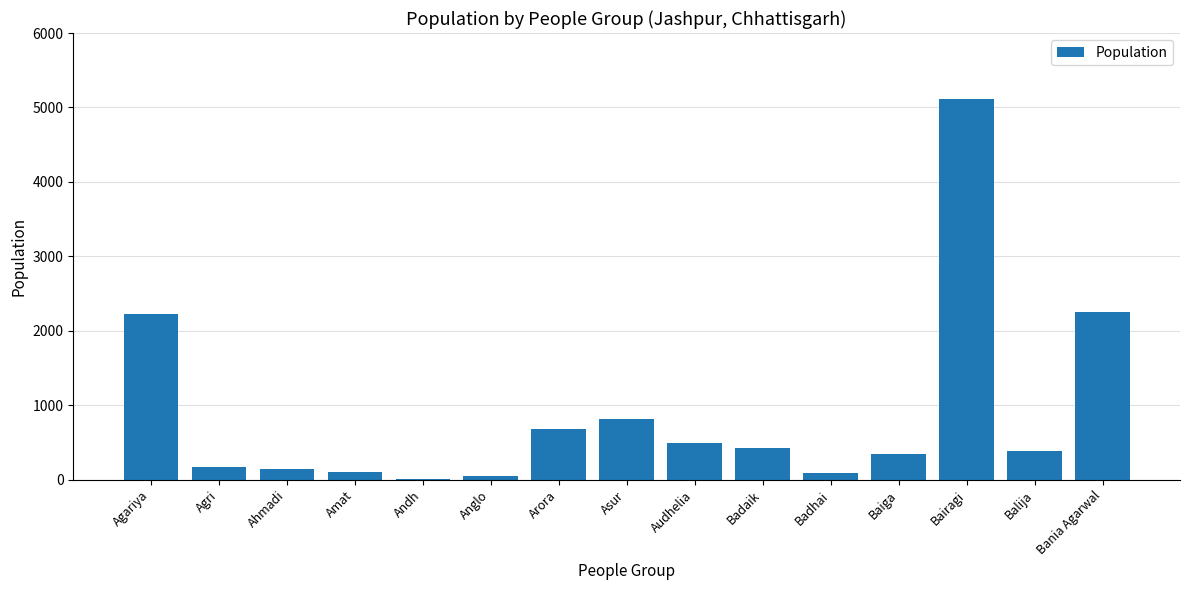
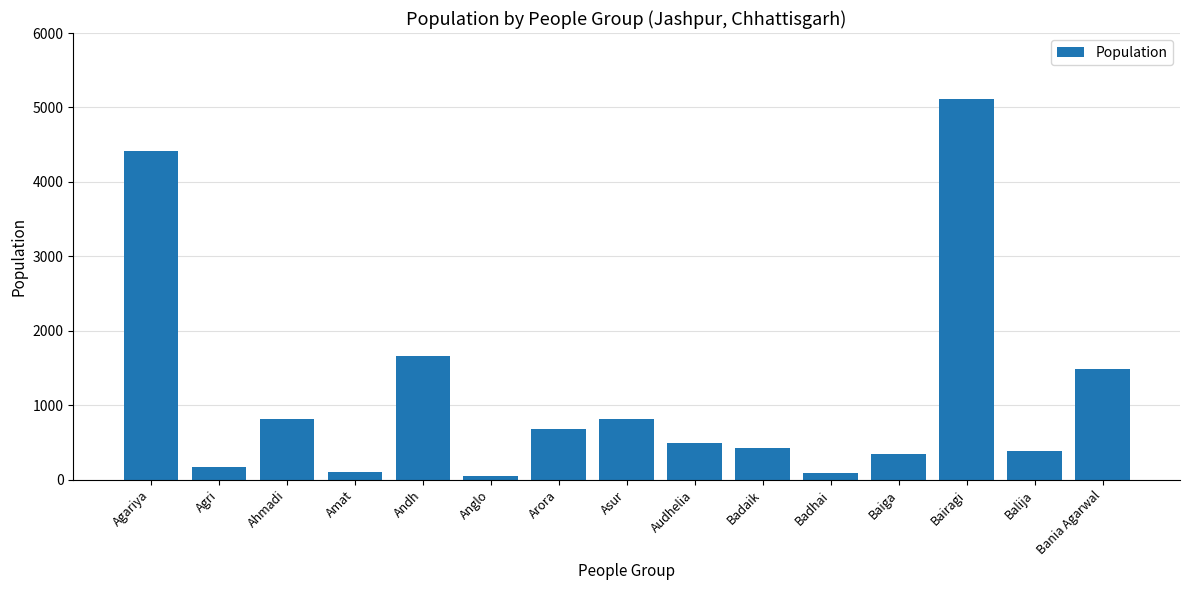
Agariya: 2200 -> 4400
Ahmadi: 100 -> 800
Andh: 0 -> 1700
Bania Agarwal: 2200 -> 1500
